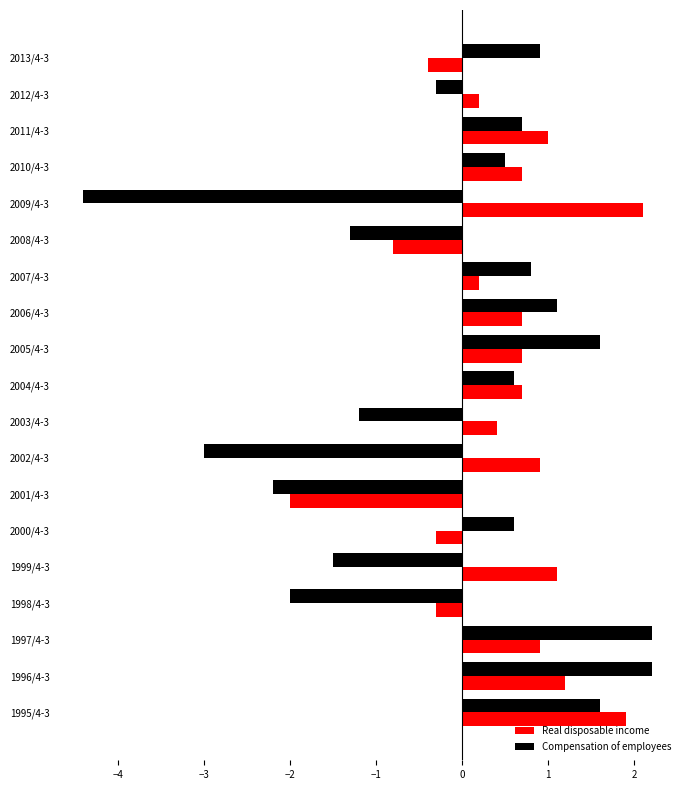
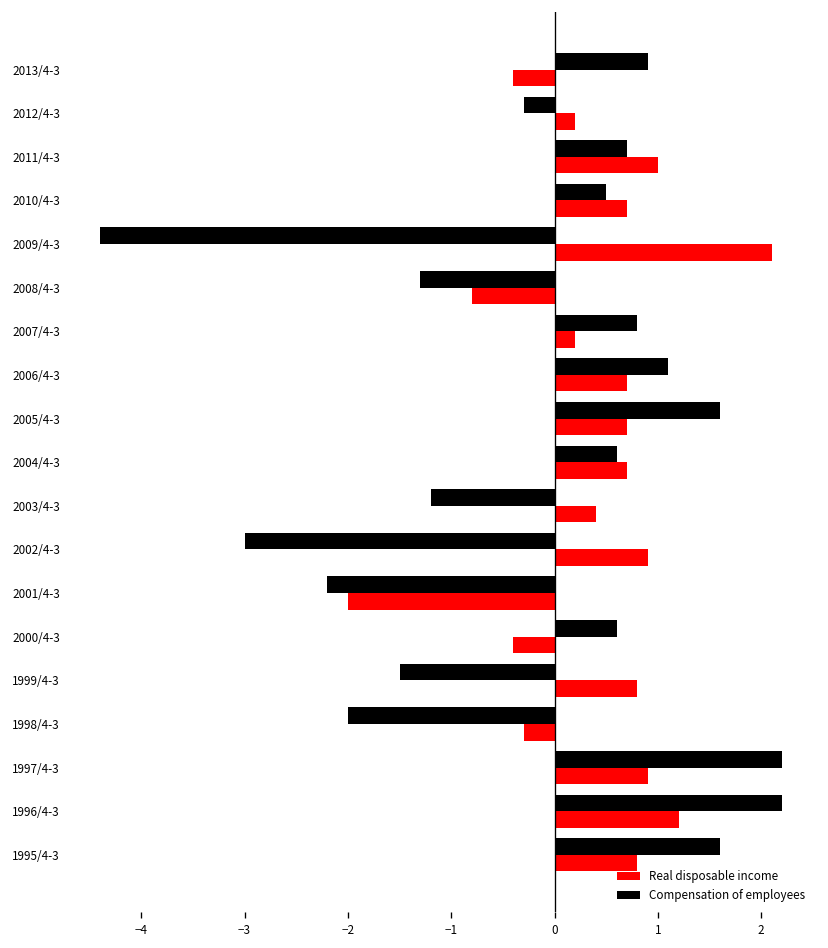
Real disposable income, 2000/4-3: -0.3 -> -0.4
Real disposable income, 1999/4-3: 1.1 -> 0.8
Real disposable income, 1995/4-3: 1.9 -> 0.8
